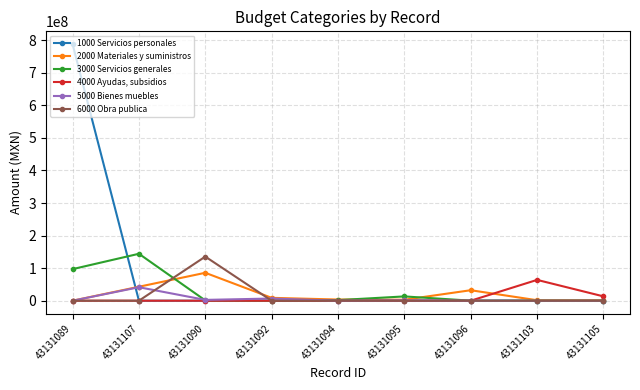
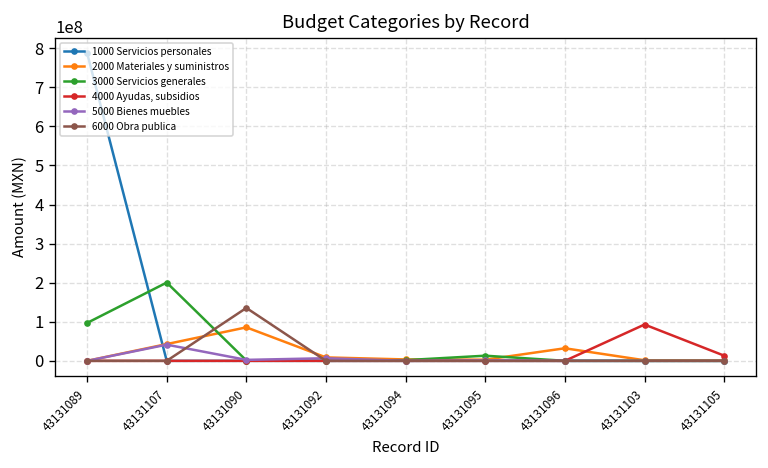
3000 Servicios generales, 43131107: 140000000 -> 200000000
4000 Ayudas, subsidios, 43131103: 60000000 -> 90000000
